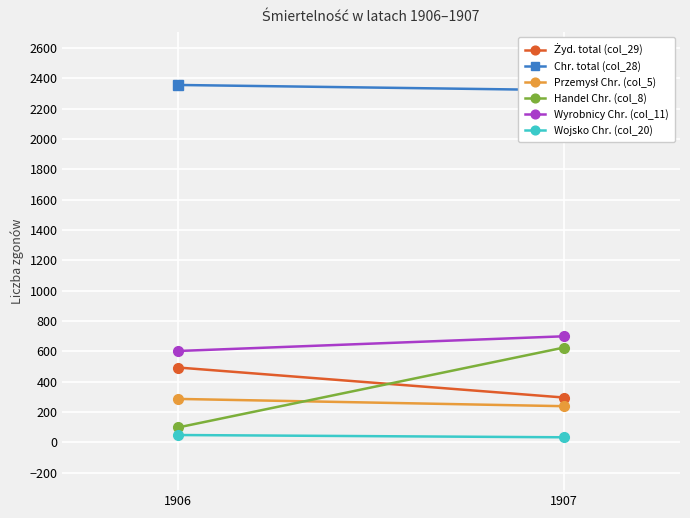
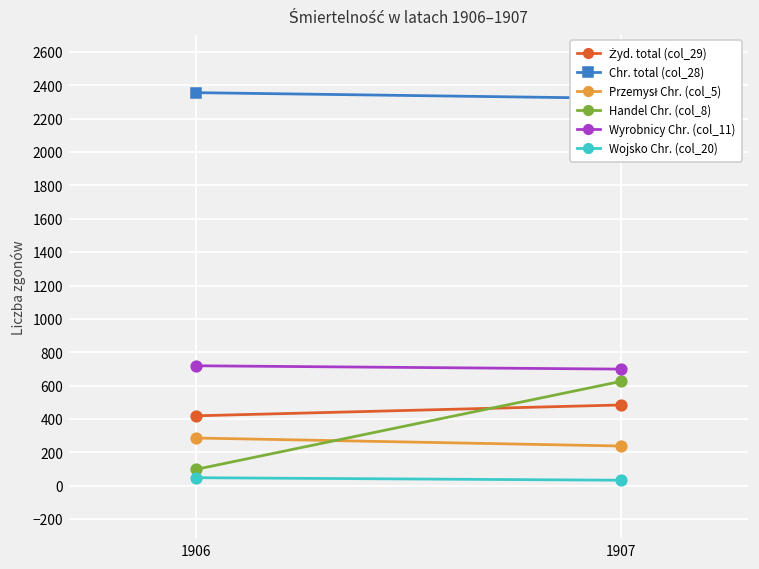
Żyd. total (col_29), 1906: 490 -> 420
Wyrobnicy Chr. (col_11), 1906: 600 -> 720
Żyd. total (col_29), 1907: 300 -> 480
